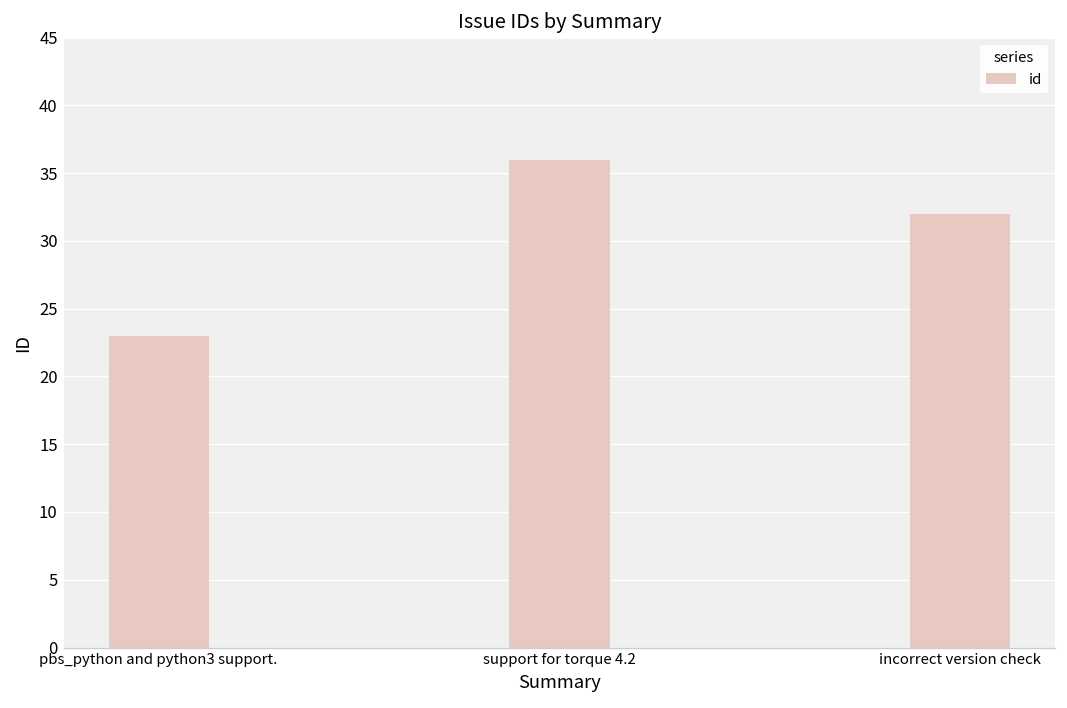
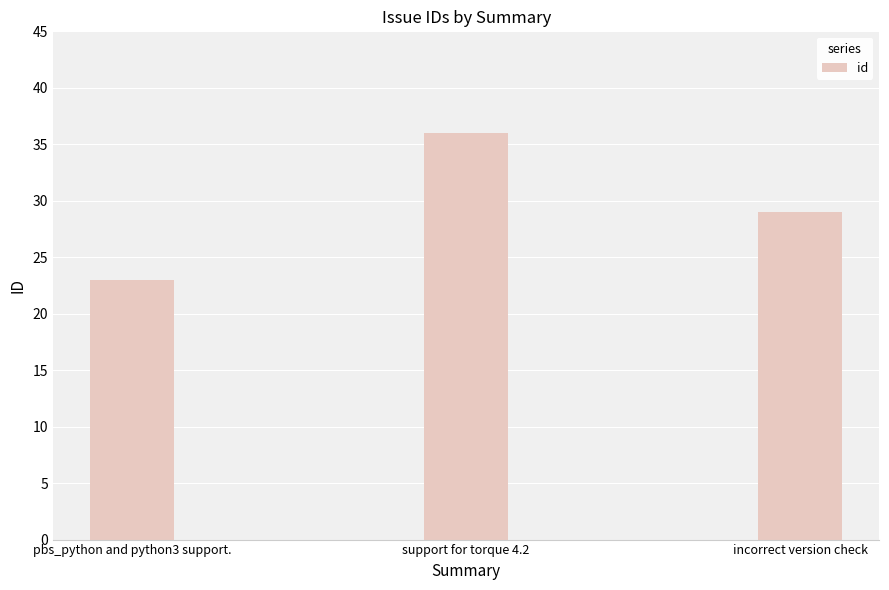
incorrect version check: 32 -> 29
